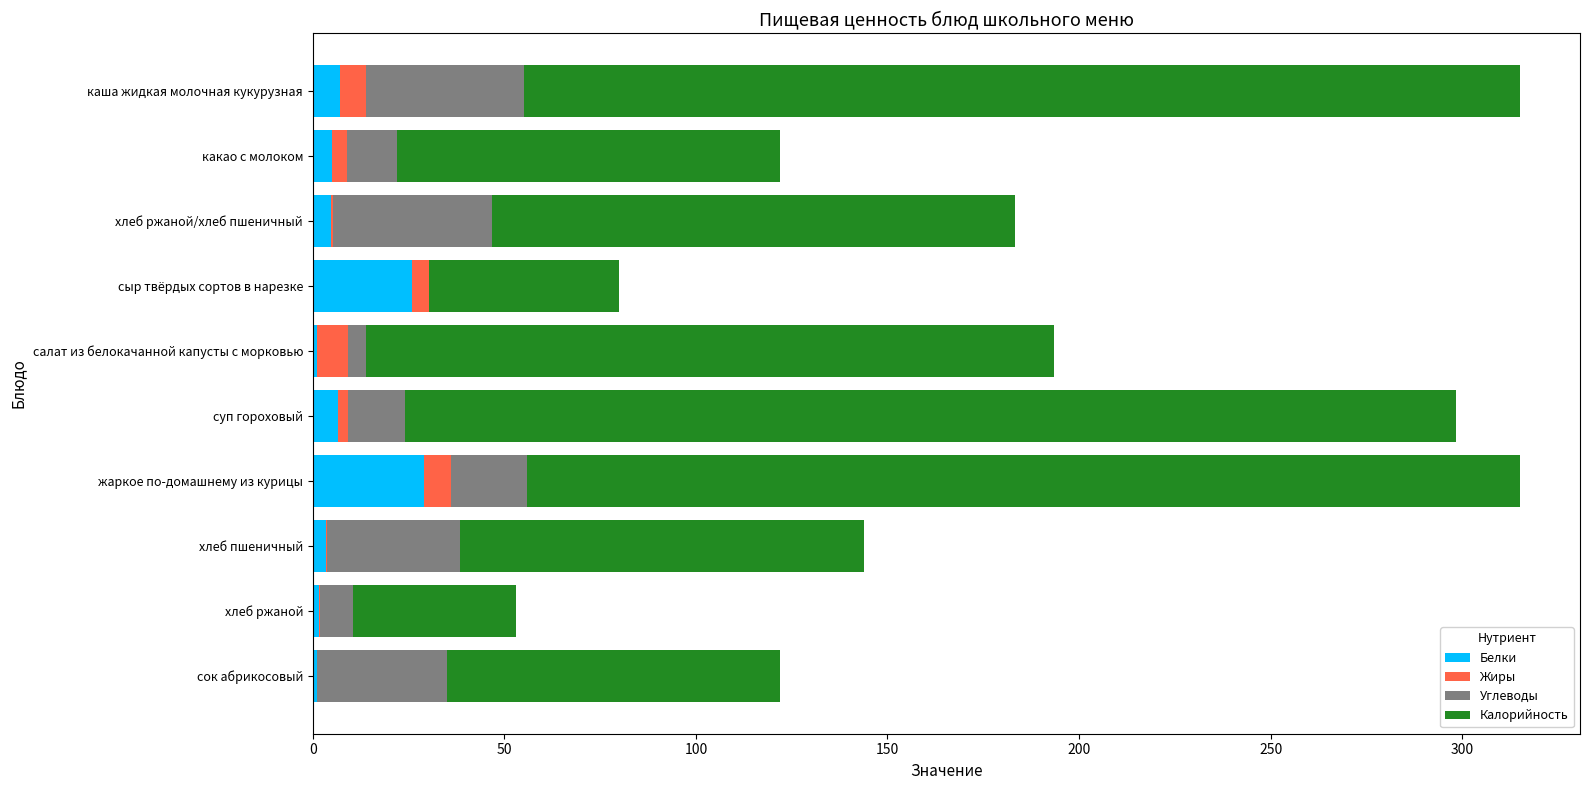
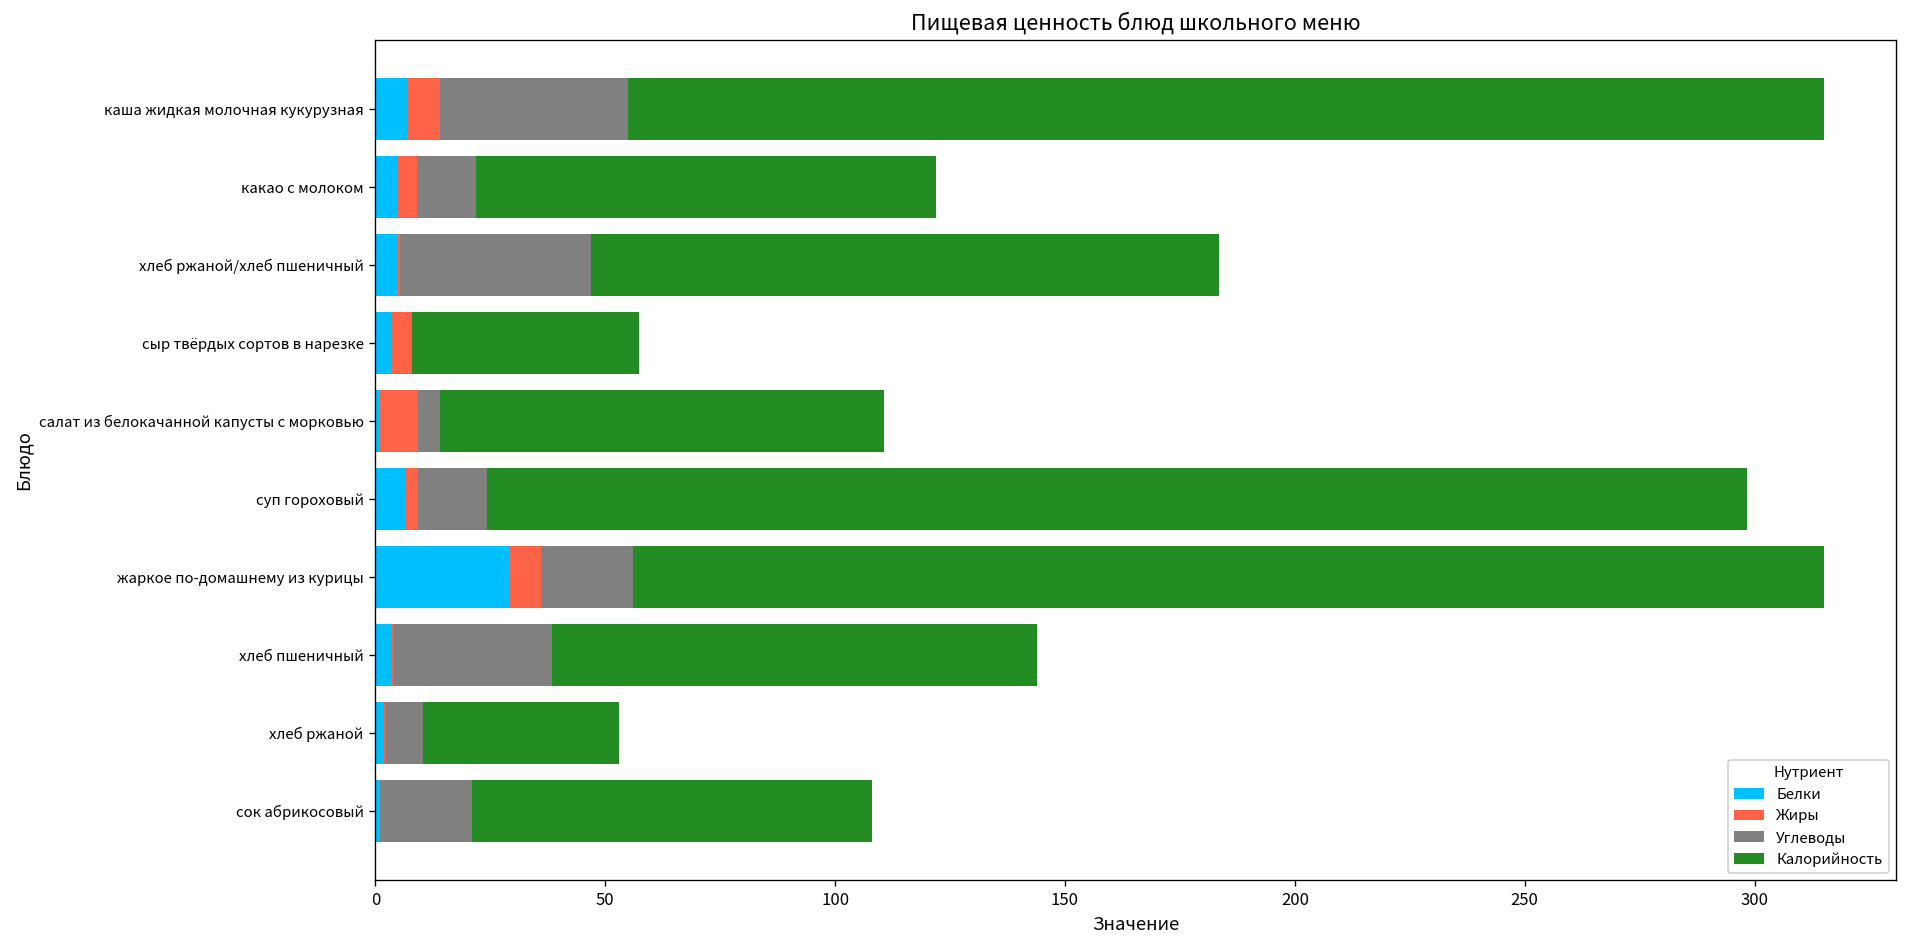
Белки, сыр твёрдых сортов в нарезке: 26 -> 4
Калорийность, салат из белокачанной капусты с морковью: 180 -> 97
Углеводы, сок абрикосовый: 34 -> 20
